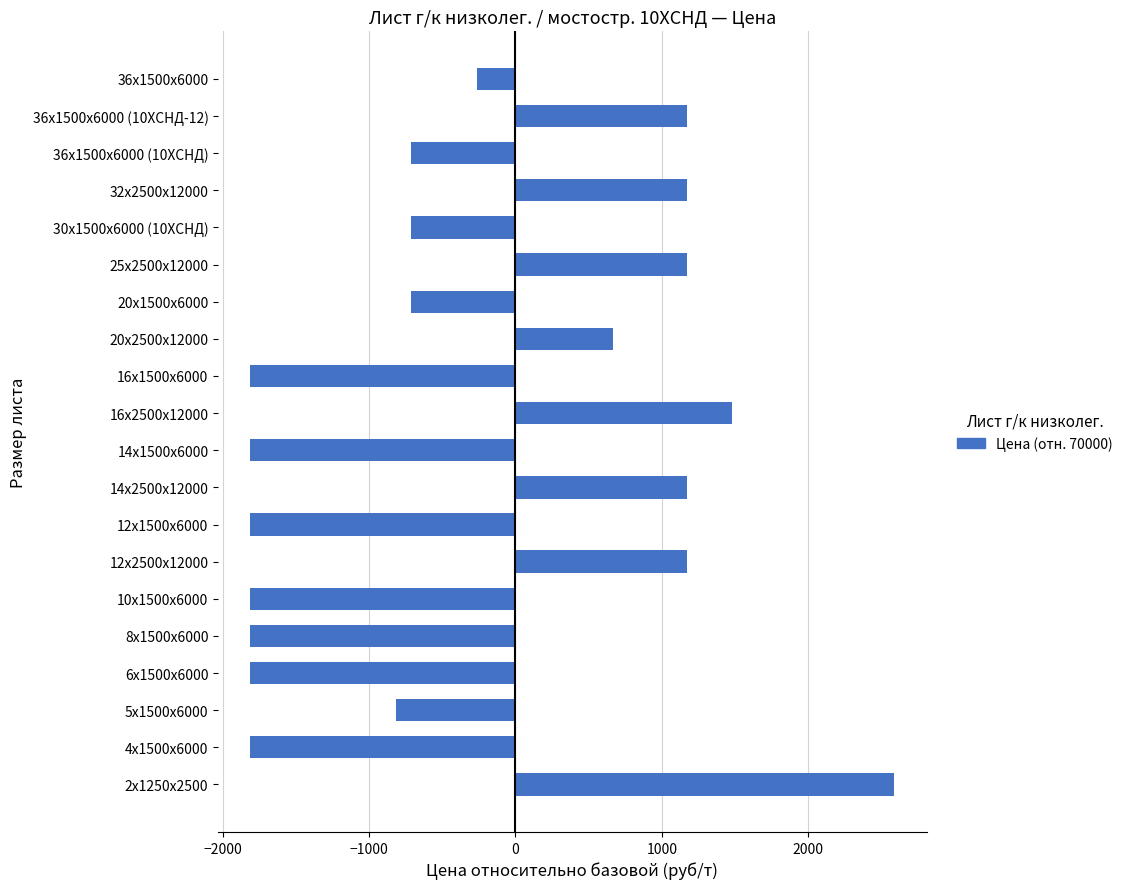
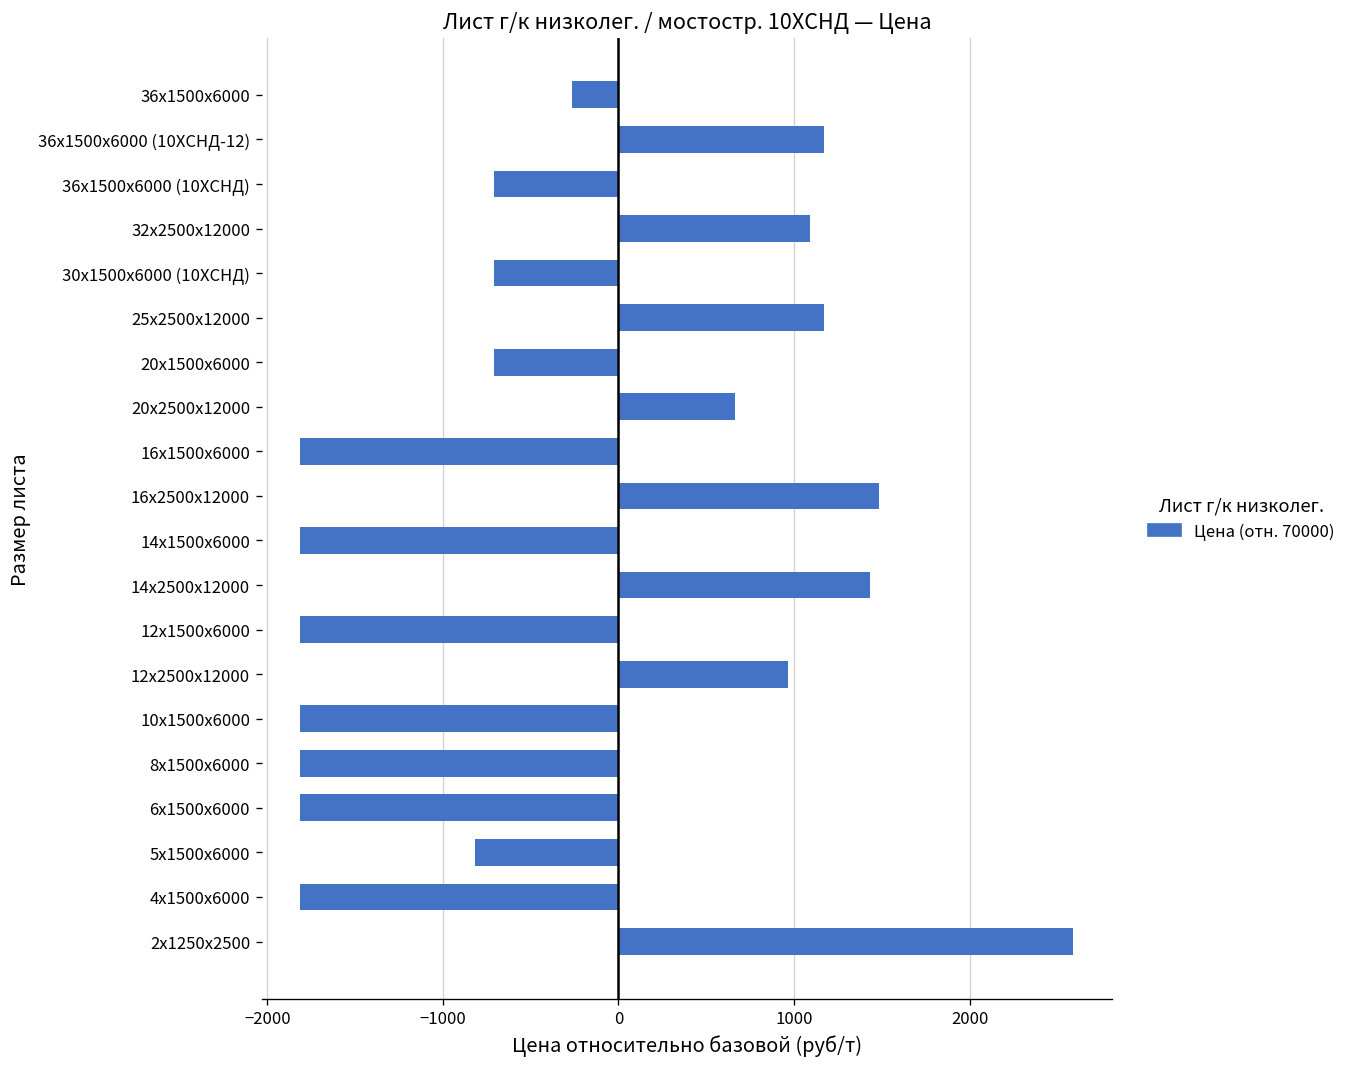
32х2500х12000: 1170 -> 1090
14х2500х12000: 1170 -> 1430
12х2500х12000: 1170 -> 970
